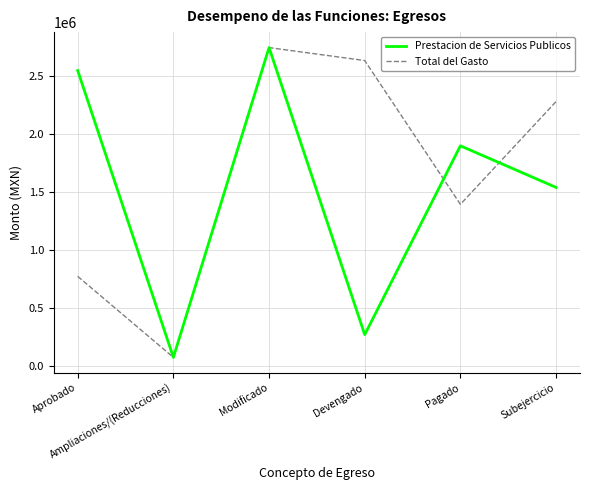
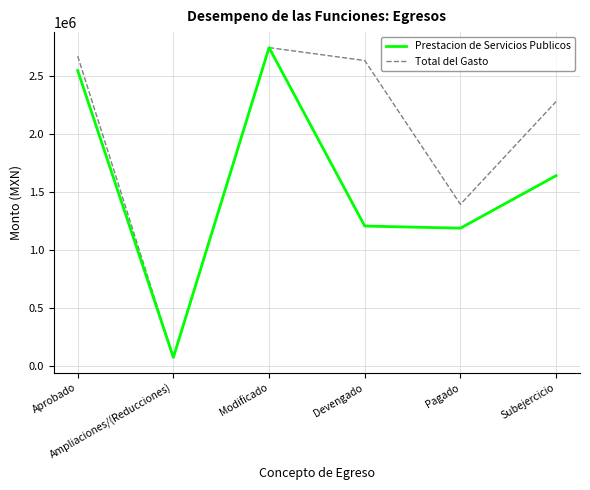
Total del Gasto, Aprobado: 770000 -> 2680000
Prestacion de Servicios Publicos, Devengado: 270000 -> 1210000
Prestacion de Servicios Publicos, Pagado: 1900000 -> 1190000
Prestacion de Servicios Publicos, Subejercicio: 1540000 -> 1640000
